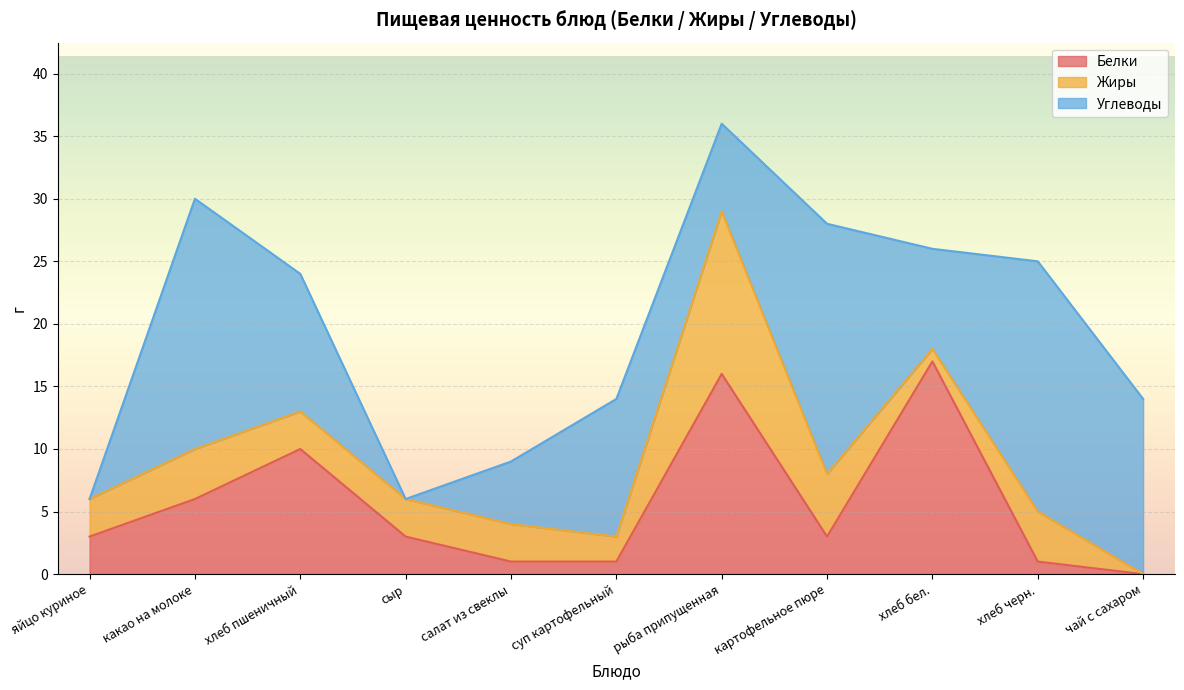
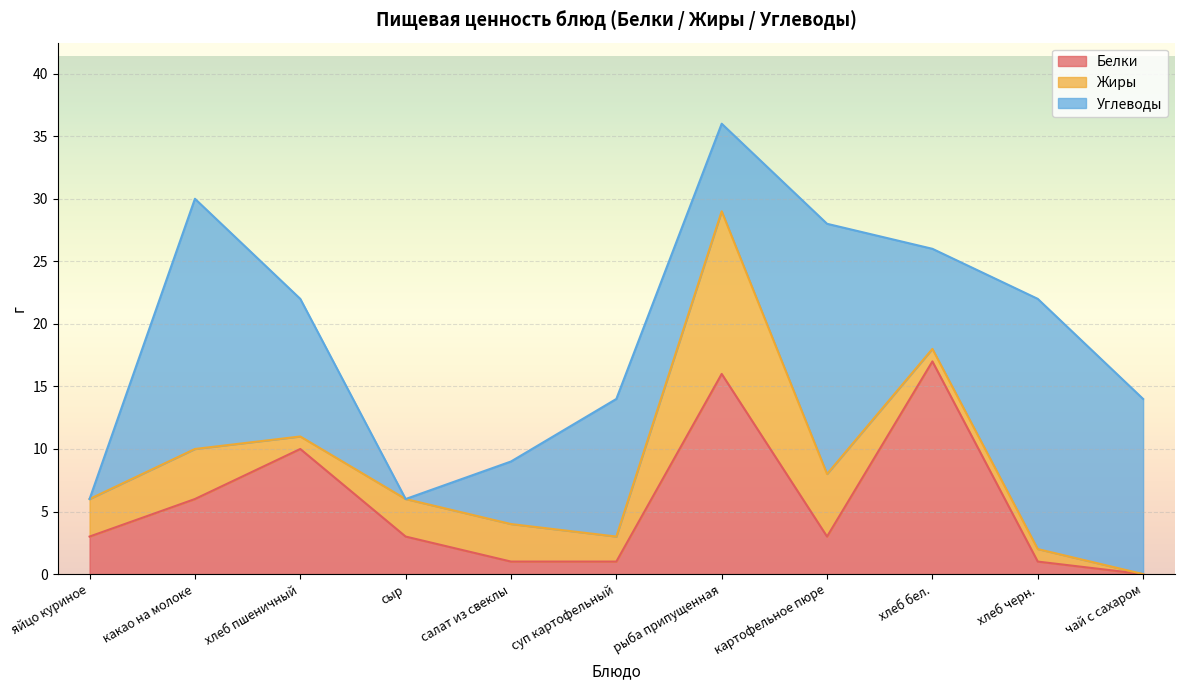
Жиры, хлеб пшеничный: 3 -> 1
Жиры, хлеб черн.: 4 -> 1
